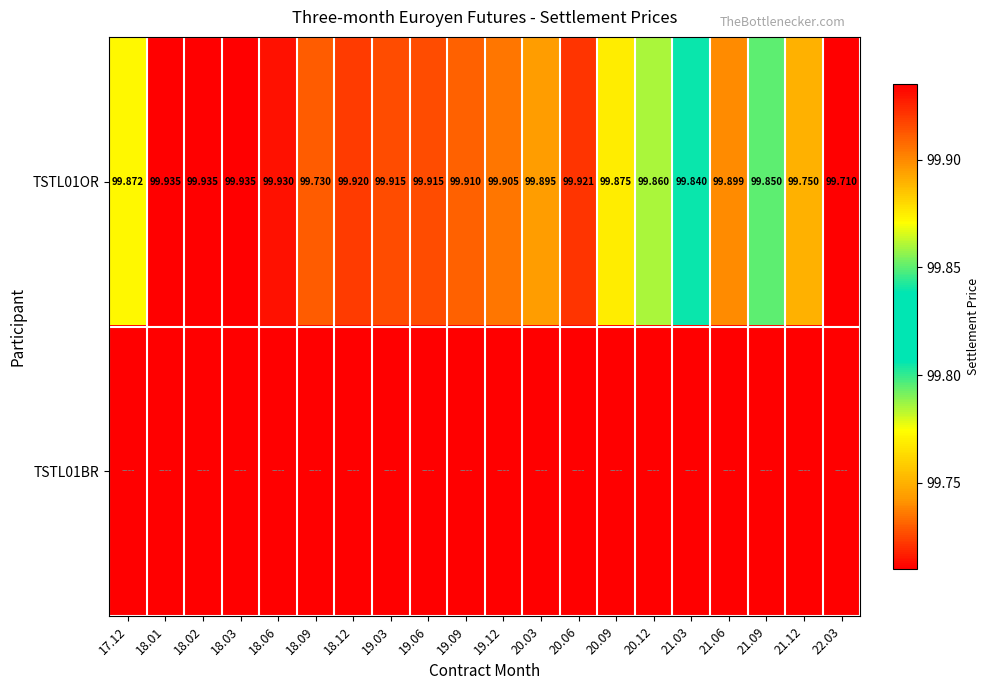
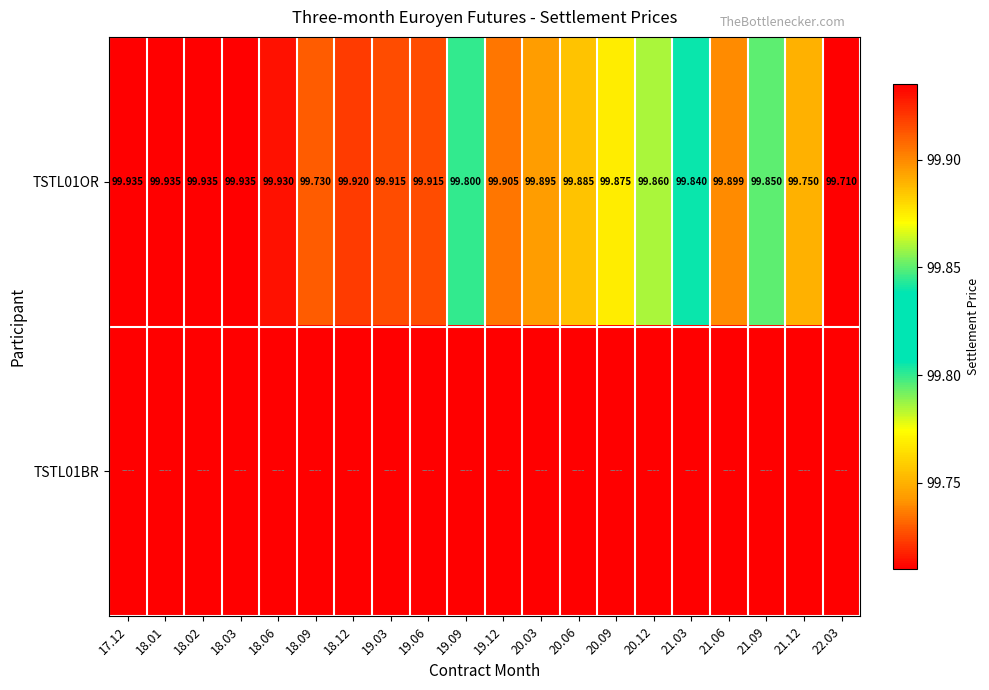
TSTL01OR, 17.12: 99.872 -> 99.935
TSTL01OR, 19.09: 99.910 -> 99.800
TSTL01OR, 20.06: 99.921 -> 99.885
